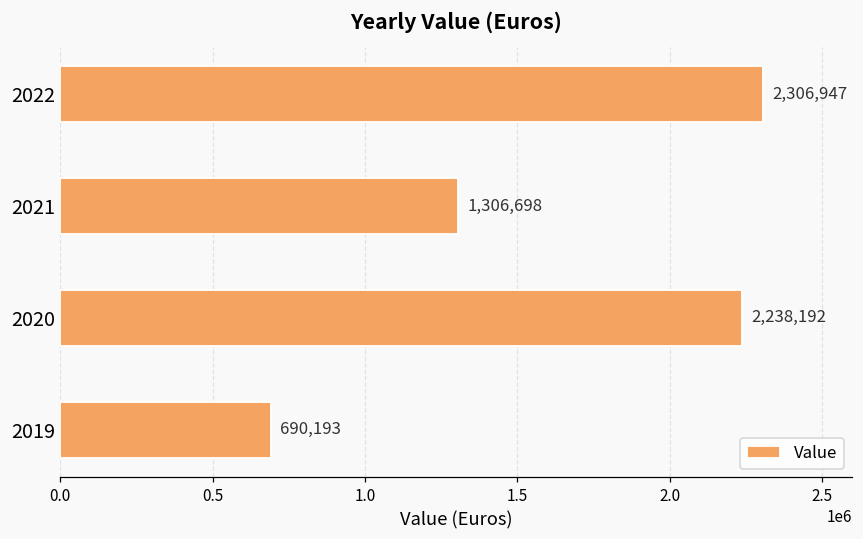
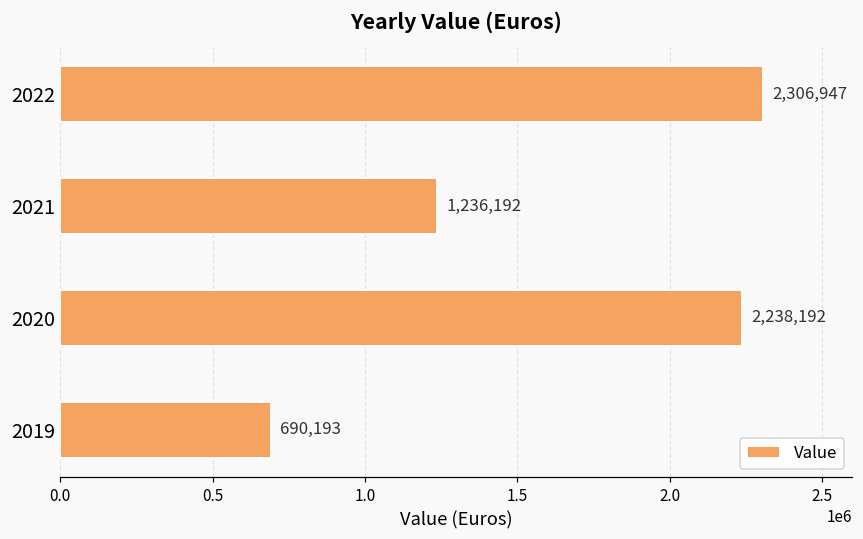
2021: 1,306,698 -> 1,236,192
